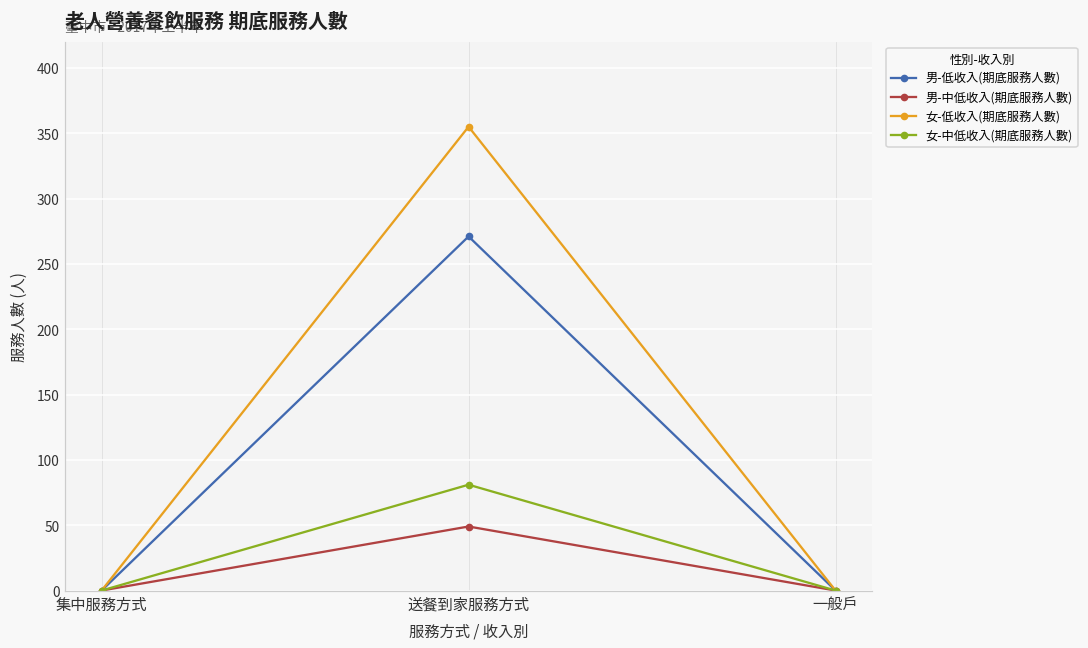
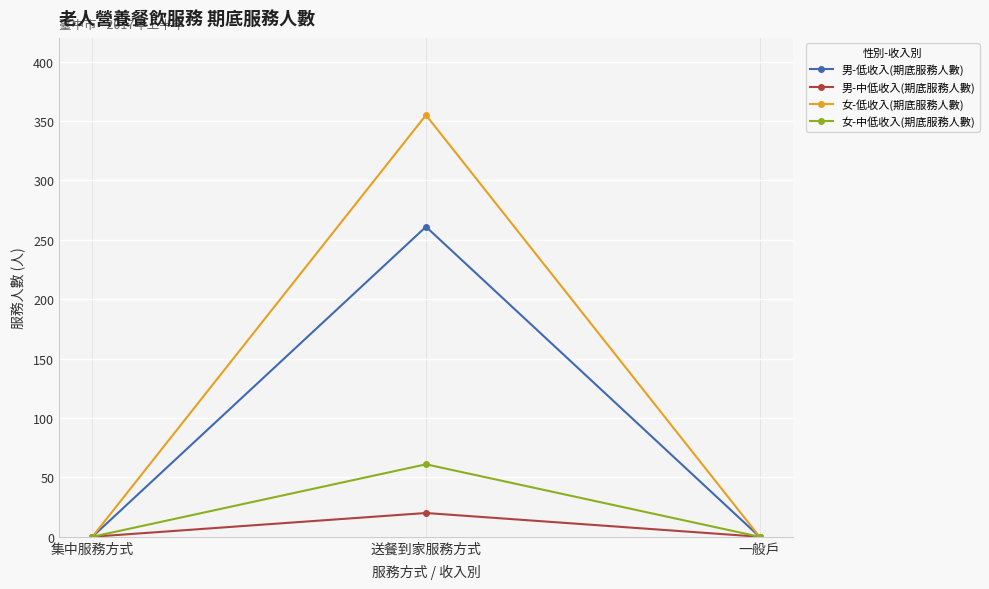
男-低收入(期底服務人數), 送餐到家服務方式: 271 -> 261
男-中低收入(期底服務人數), 送餐到家服務方式: 49 -> 20
女-中低收入(期底服務人數), 送餐到家服務方式: 81 -> 61
